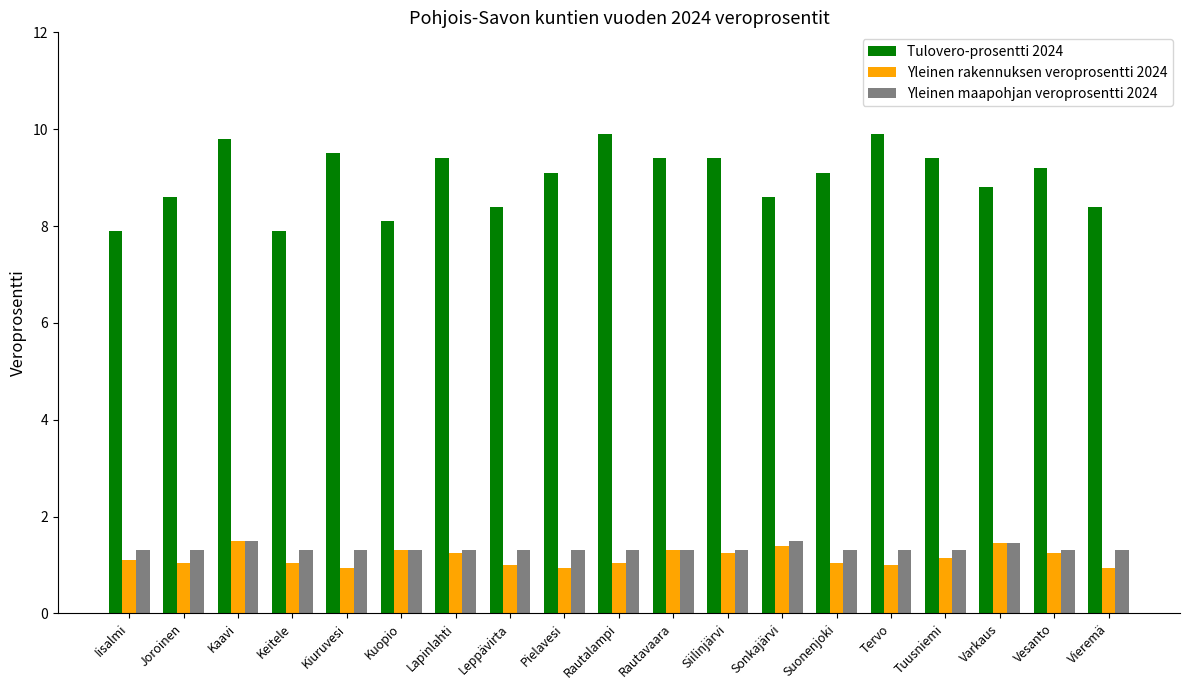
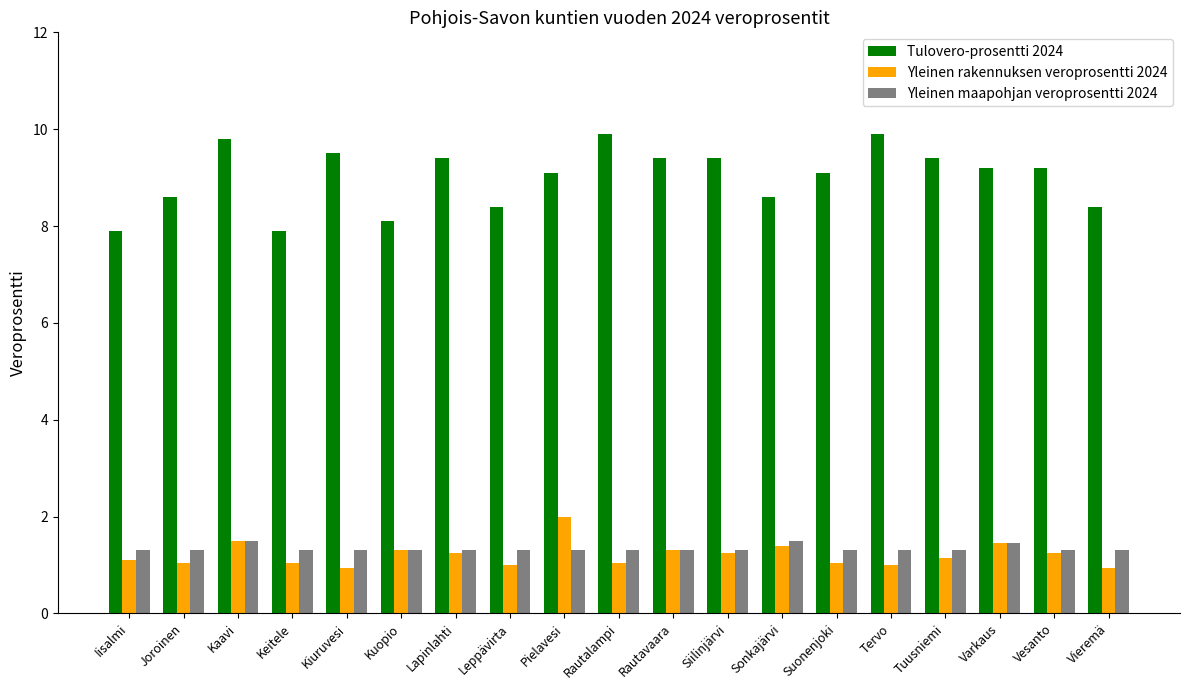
Yleinen rakennuksen veroprosentti 2024, Pielavesi: 0.9 -> 2.0
Tulovero-prosentti 2024, Varkaus: 8.8 -> 9.2
